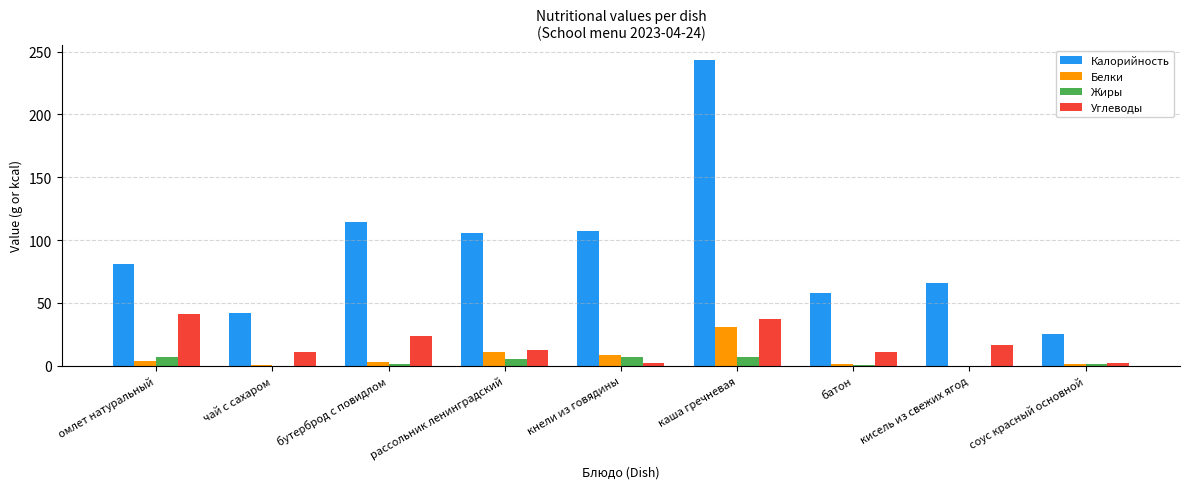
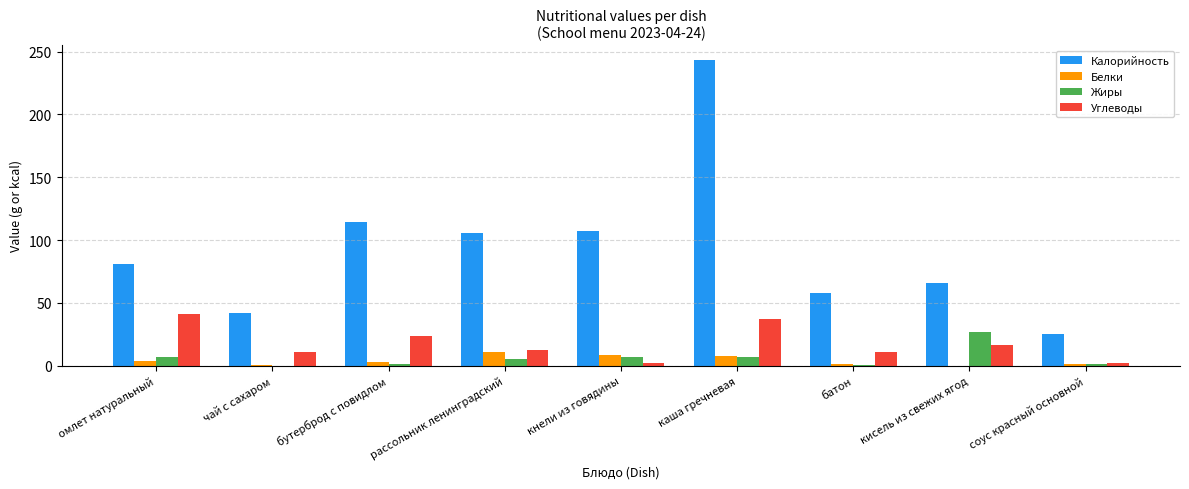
Белки, каша гречневая: 30 -> 8
Жиры, кисель из свежих ягод: 0 -> 26
